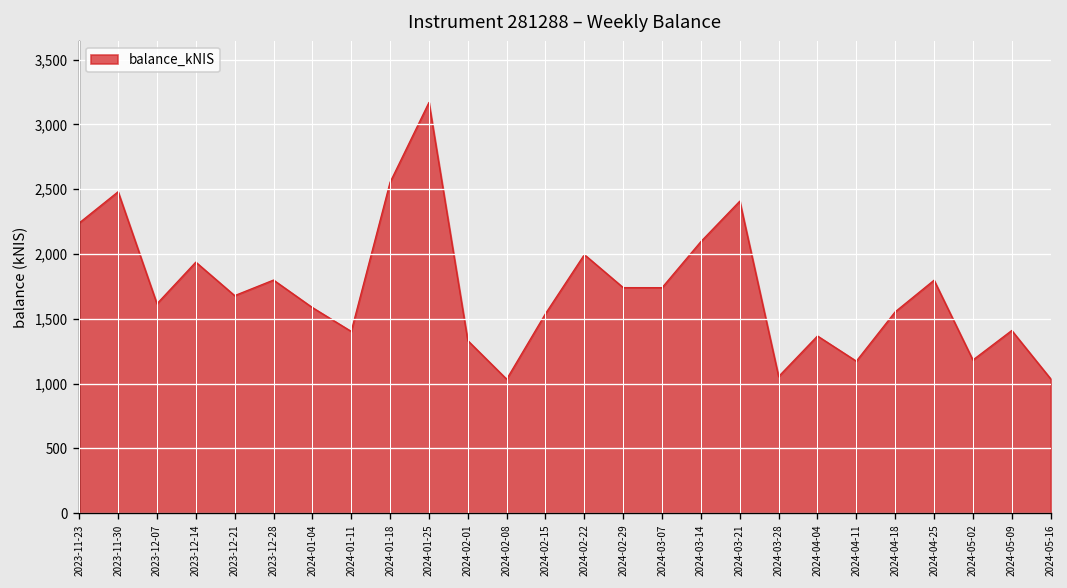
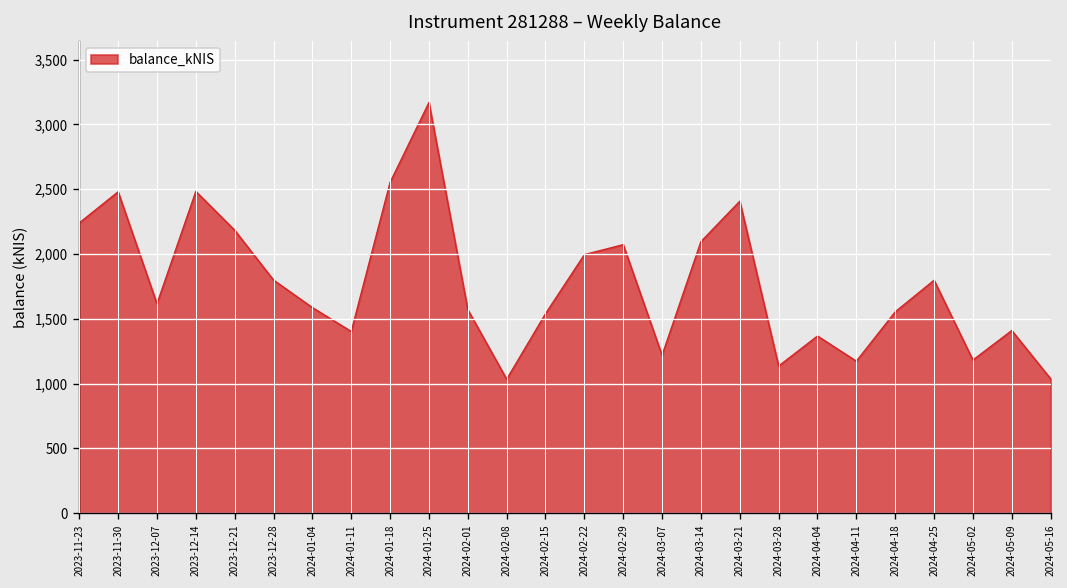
2023-12-14: 1,940 -> 2,480
2023-12-21: 1,680 -> 2,180
2024-02-01: 1,330 -> 1,570
2024-02-29: 1,740 -> 2,070
2024-03-07: 1,740 -> 1,220
2024-03-28: 1,050 -> 1,140
